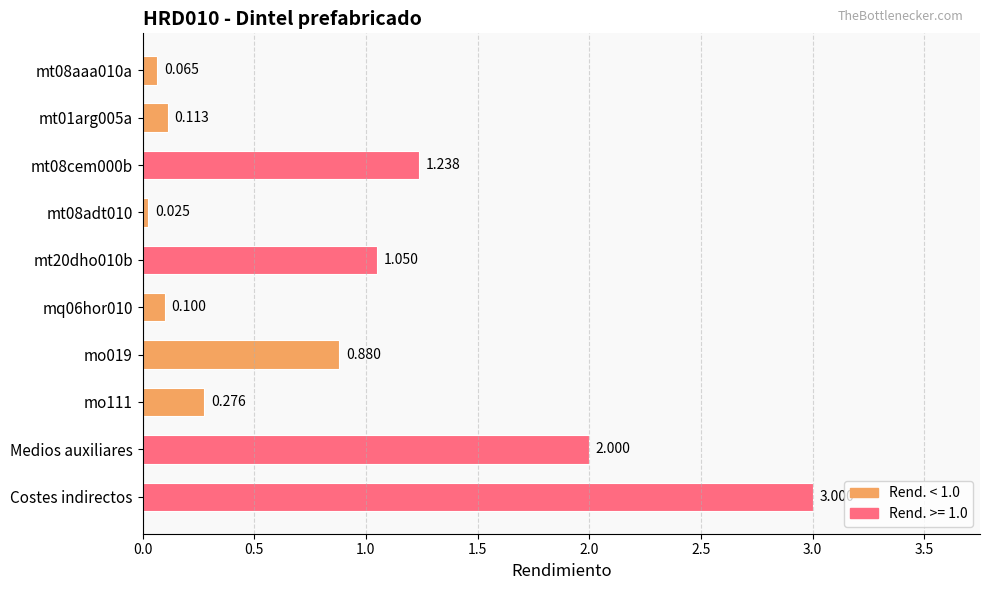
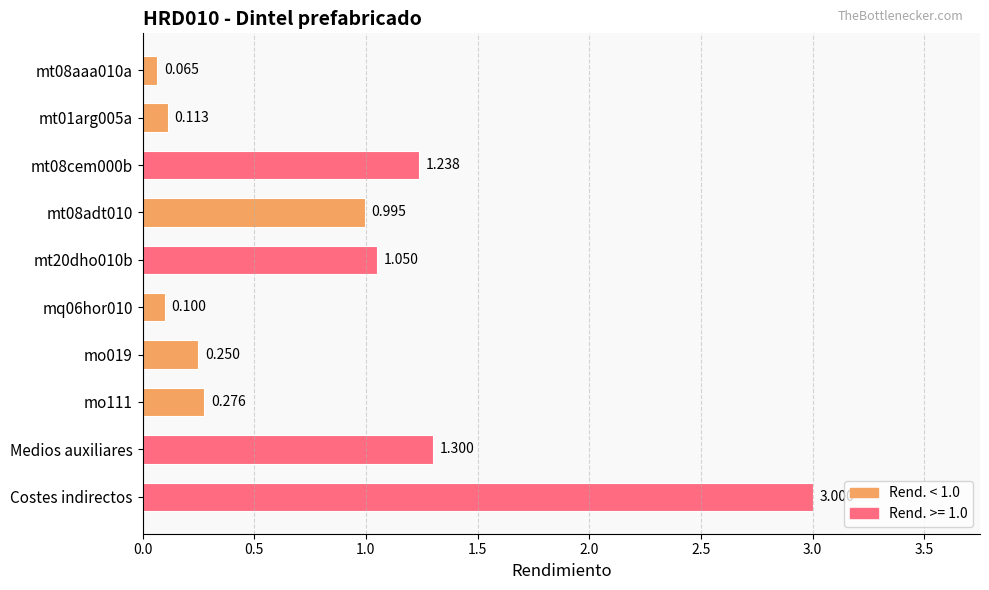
mt08adt010: 0.025 -> 0.995
mo019: 0.880 -> 0.250
Medios auxiliares: 2.000 -> 1.300
